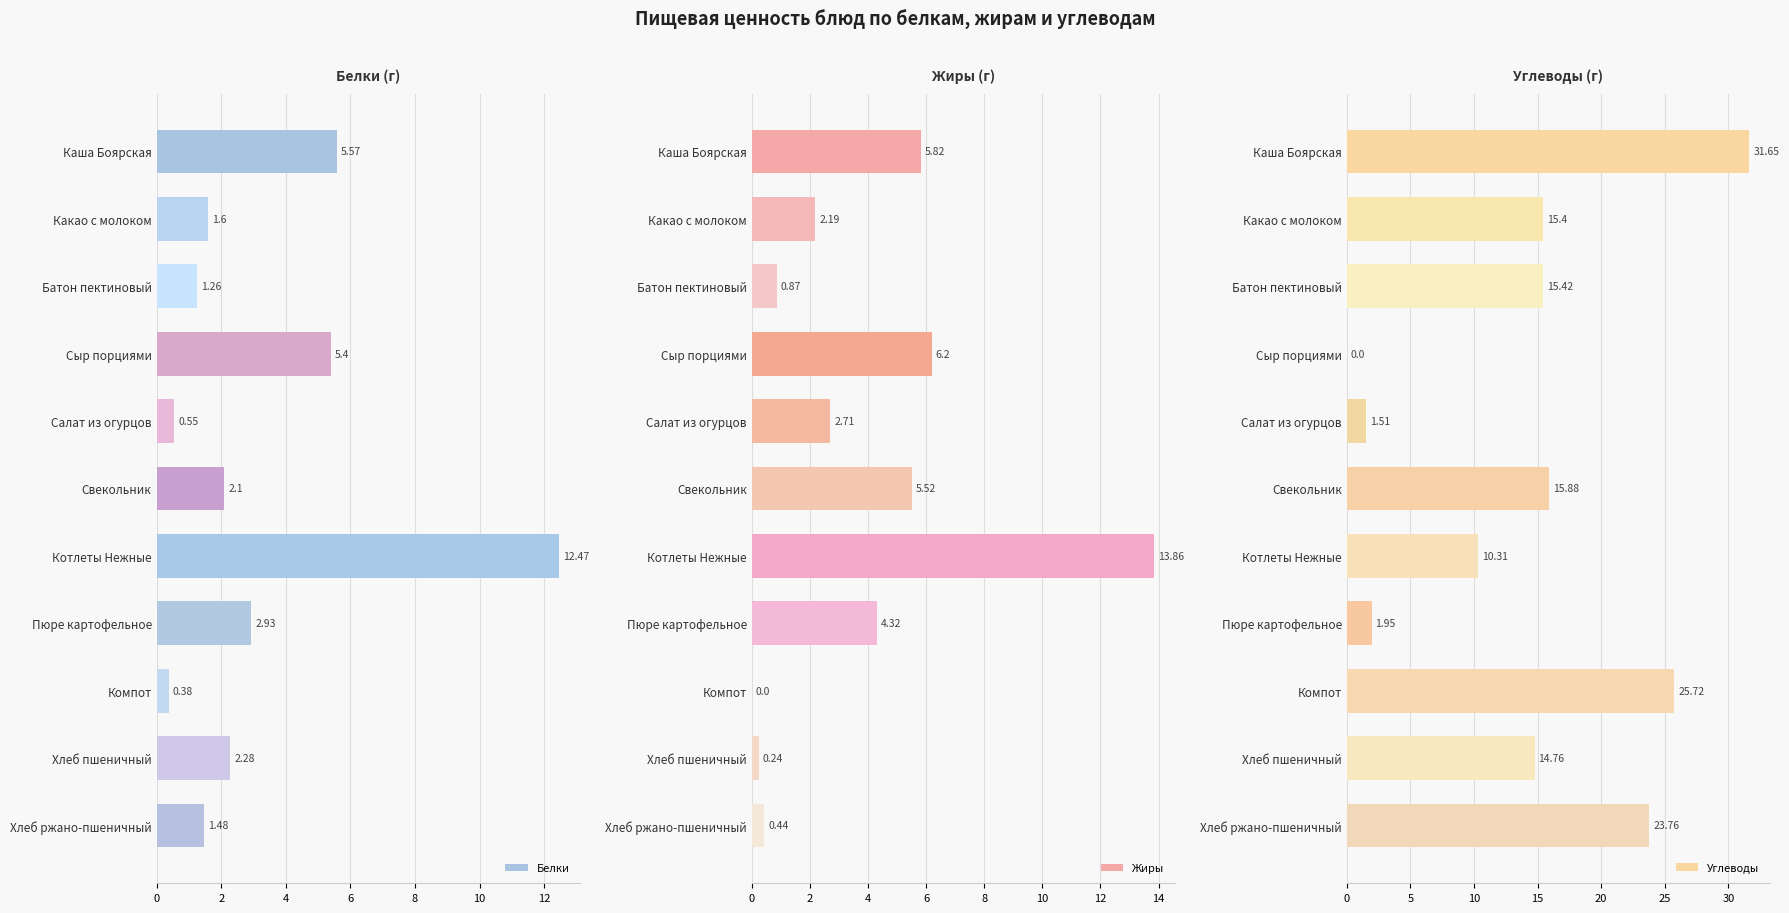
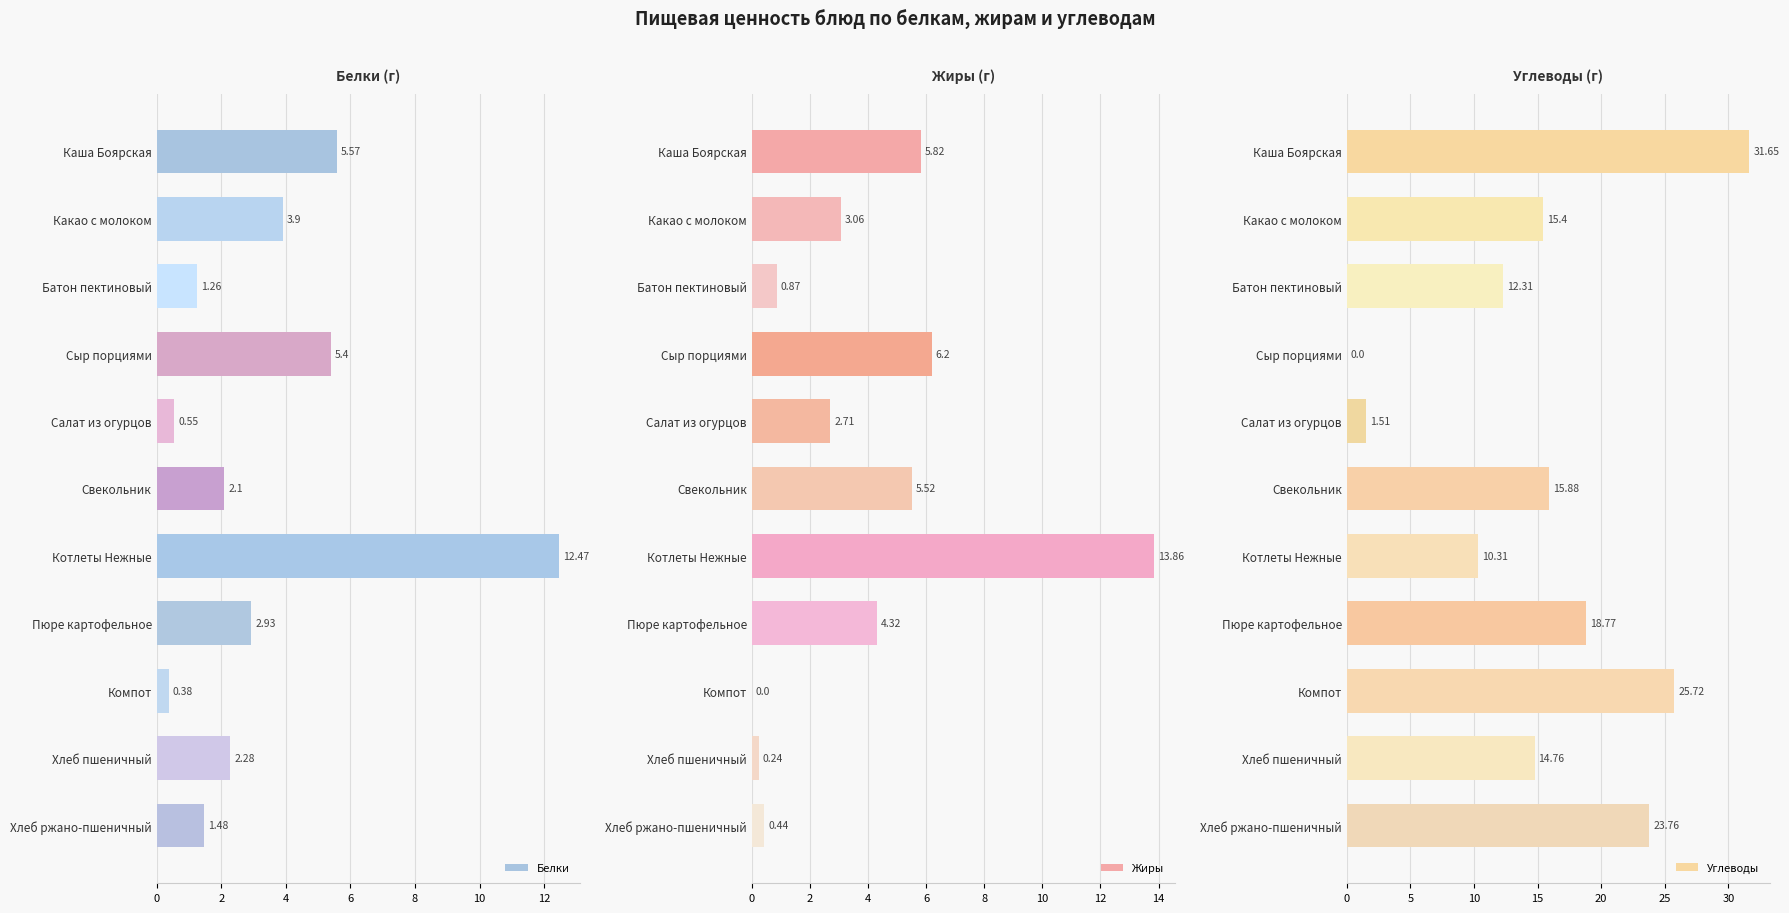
Белки (г), Какао с молоком: 1.6 -> 3.9
Жиры (г), Какао с молоком: 2.19 -> 3.06
Углеводы (г), Батон пектиновый: 15.42 -> 12.31
Углеводы (г), Пюре картофельное: 1.95 -> 18.77
